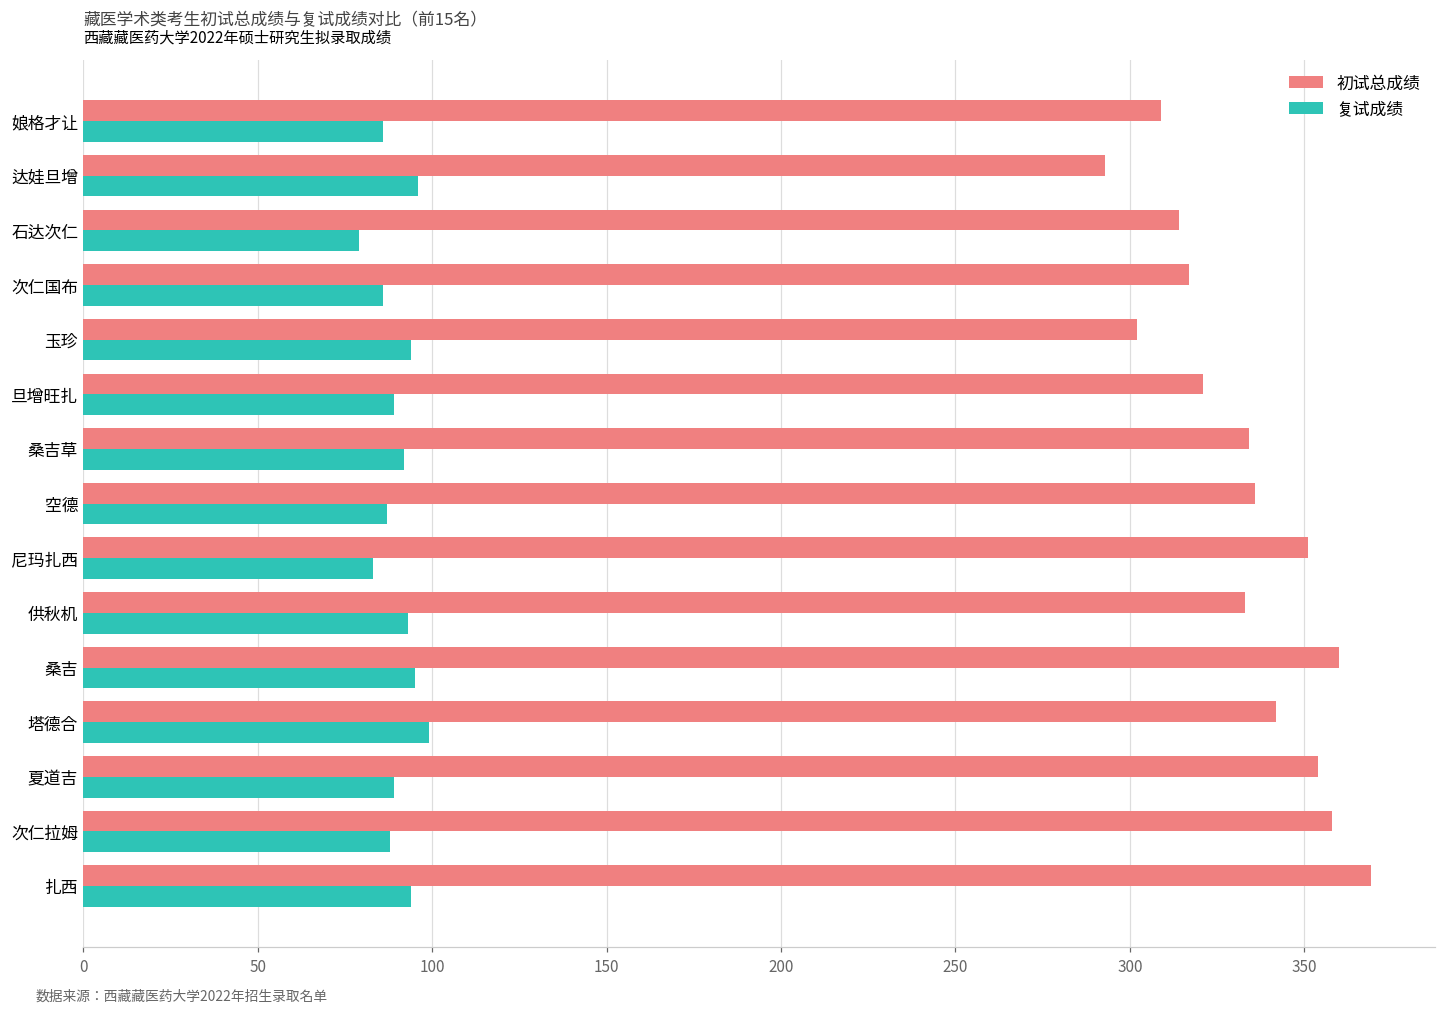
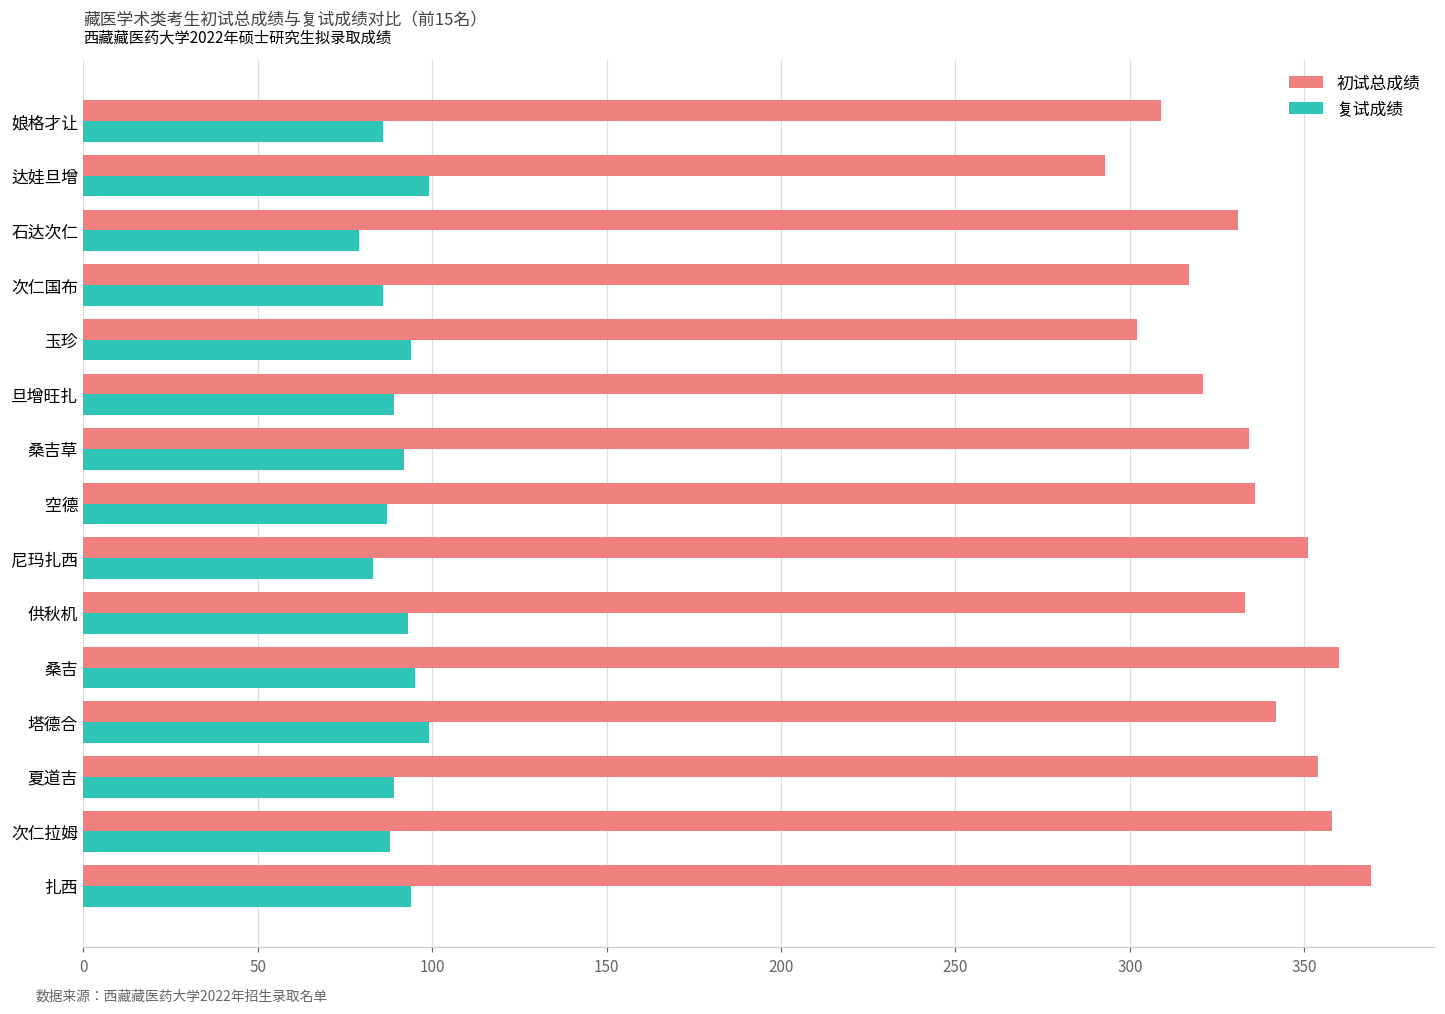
复试成绩, 达娃旦增: 96 -> 99
初试总成绩, 石达次仁: 314 -> 331
